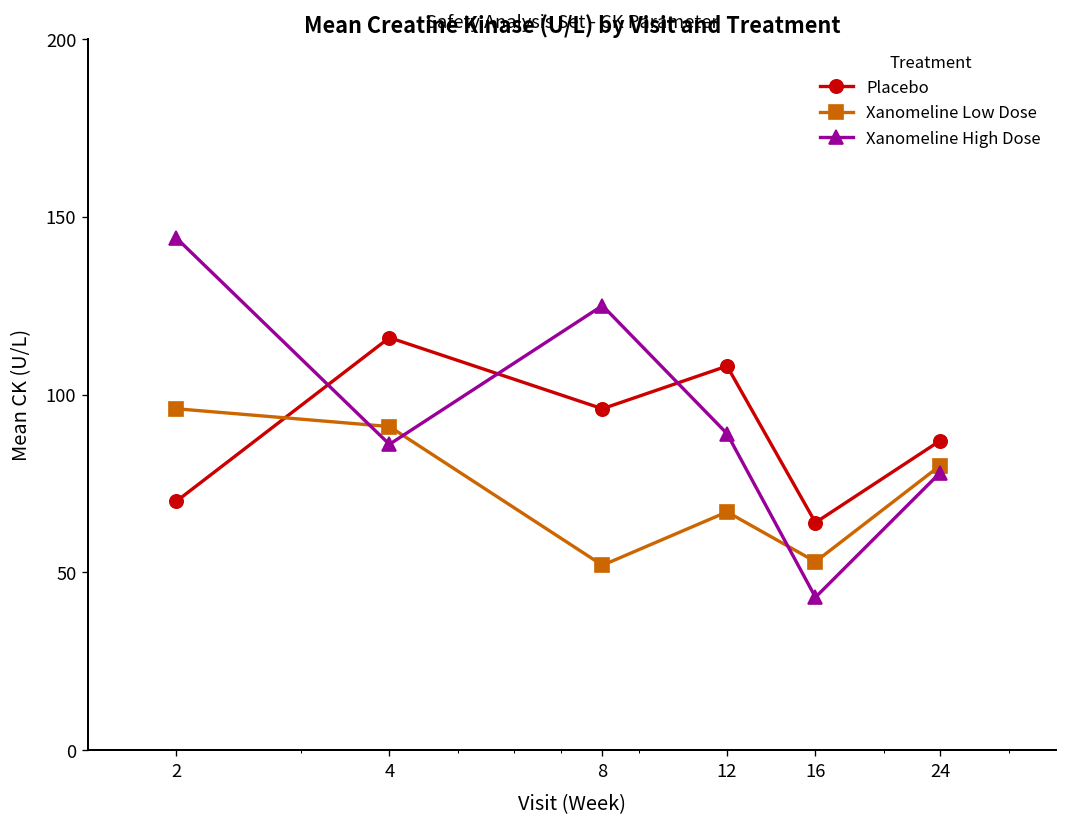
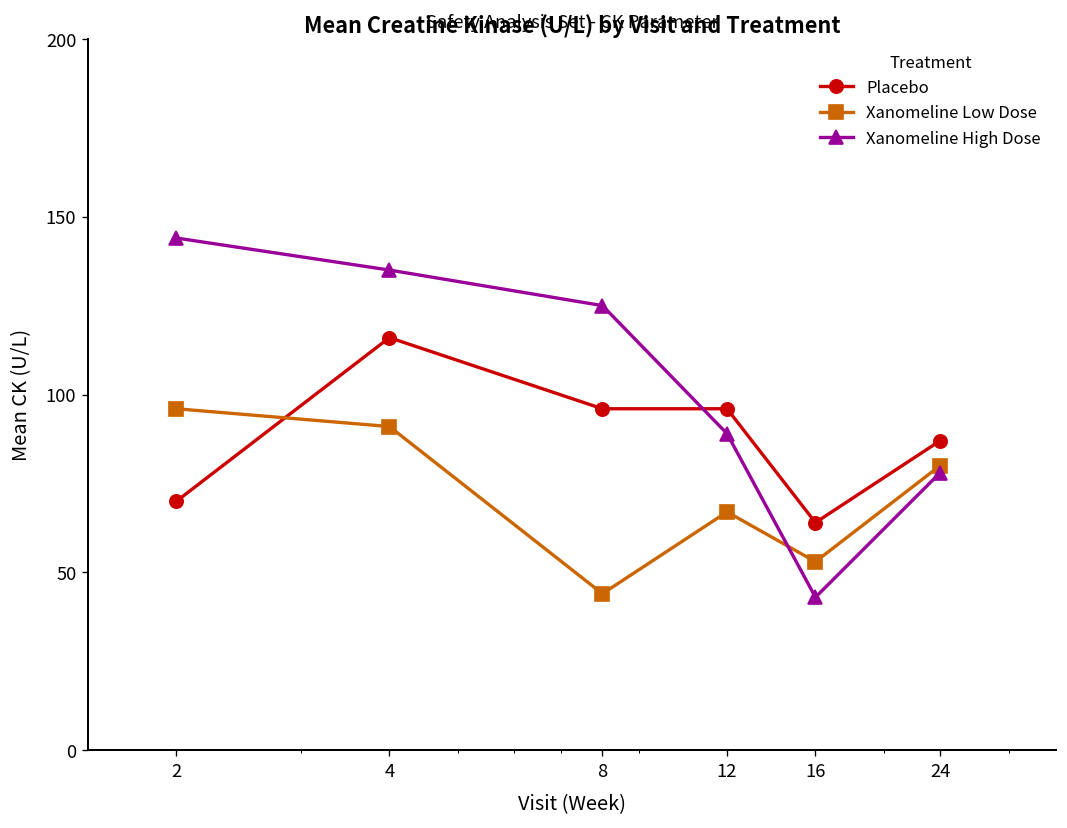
Xanomeline High Dose, 4: 86 -> 135
Xanomeline Low Dose, 8: 52 -> 44
Placebo, 12: 108 -> 96
